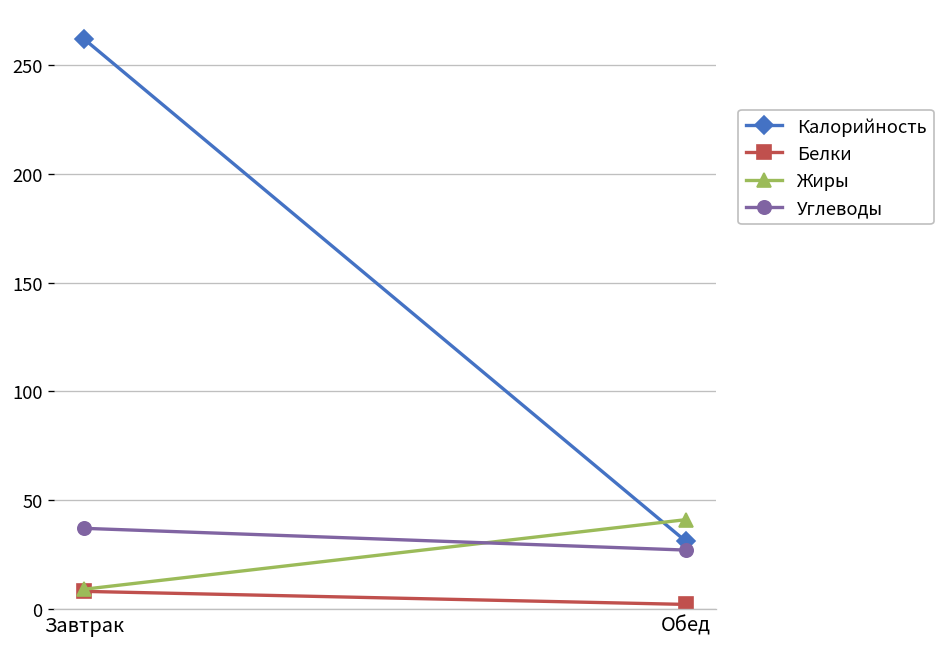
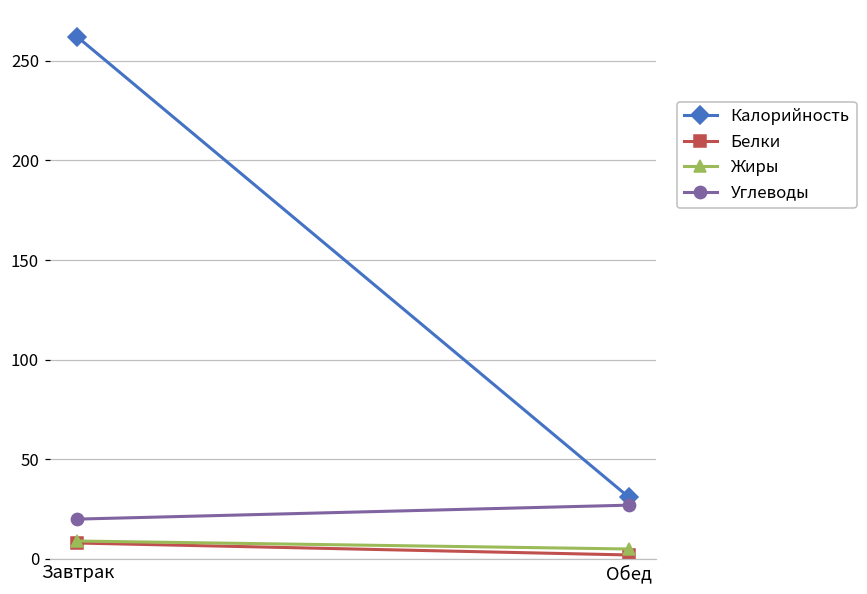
Углеводы, Завтрак: 37 -> 20
Жиры, Обед: 41 -> 5
